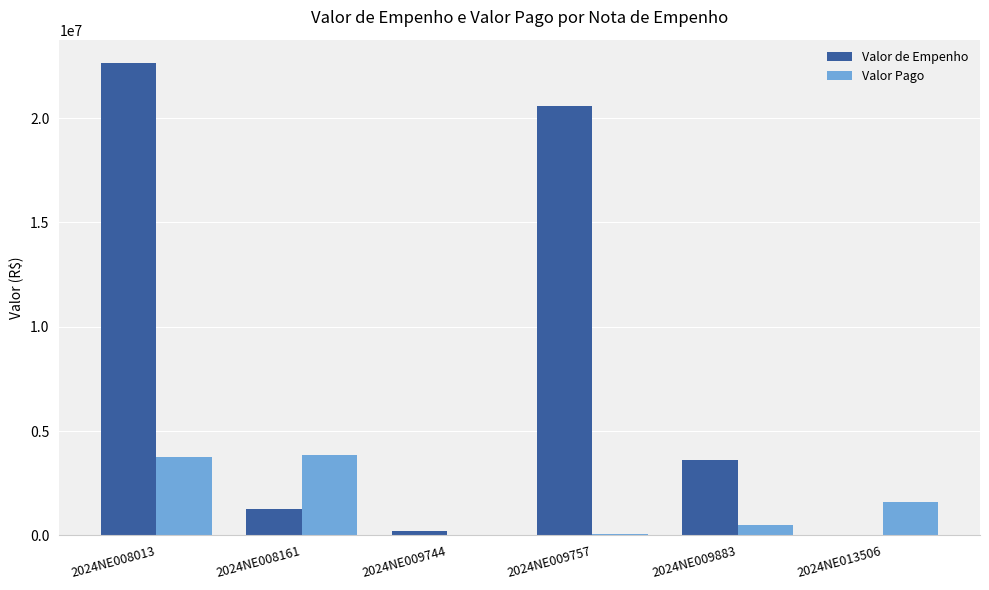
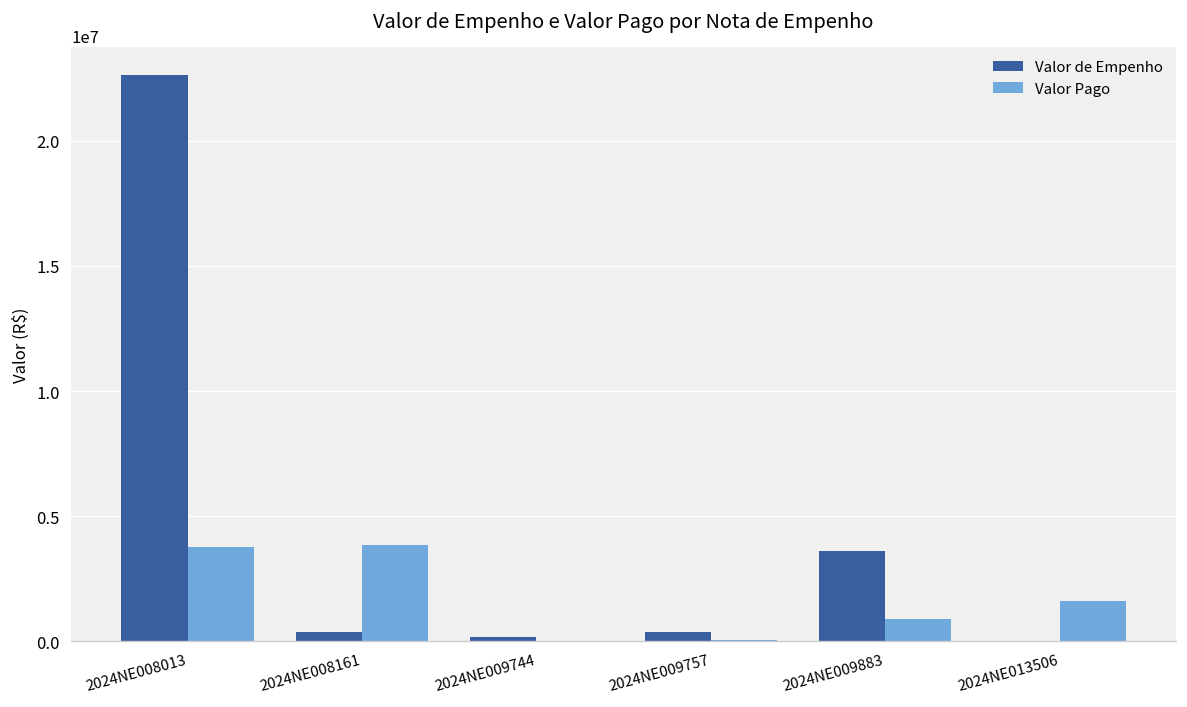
Valor de Empenho, 2024NE008161: 1300000 -> 400000
Valor de Empenho, 2024NE009757: 20600000 -> 400000
Valor Pago, 2024NE009883: 500000 -> 900000
